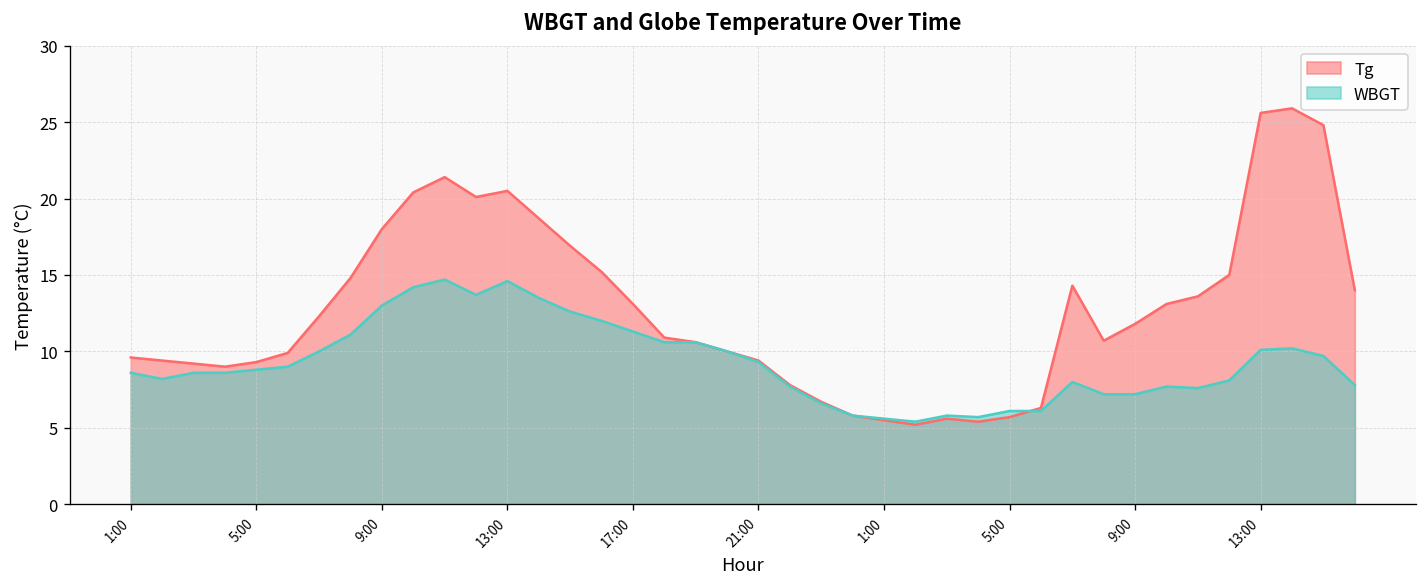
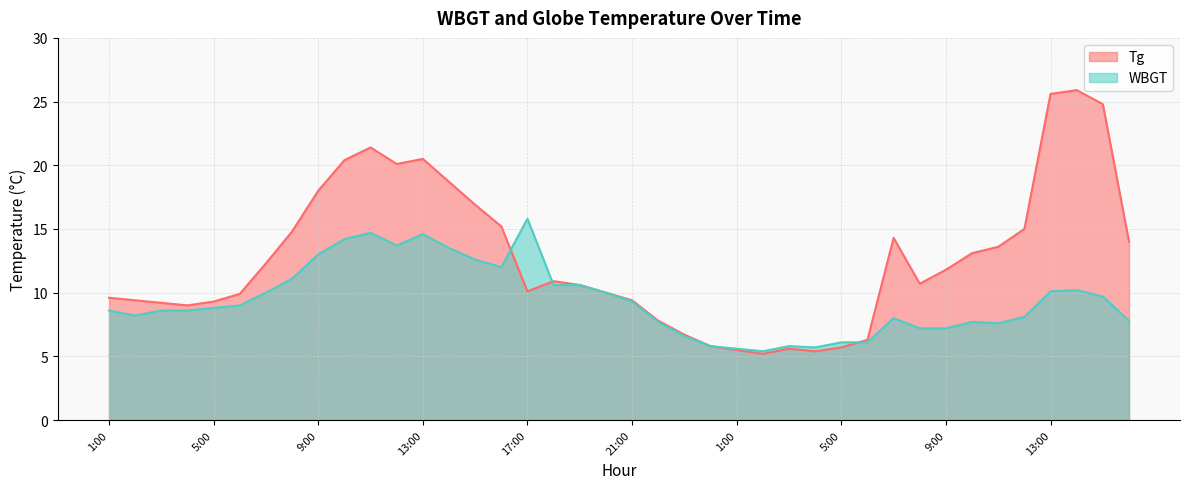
Tg, 17:00: 13.1 -> 10.1
WBGT, 17:00: 11.3 -> 15.8
